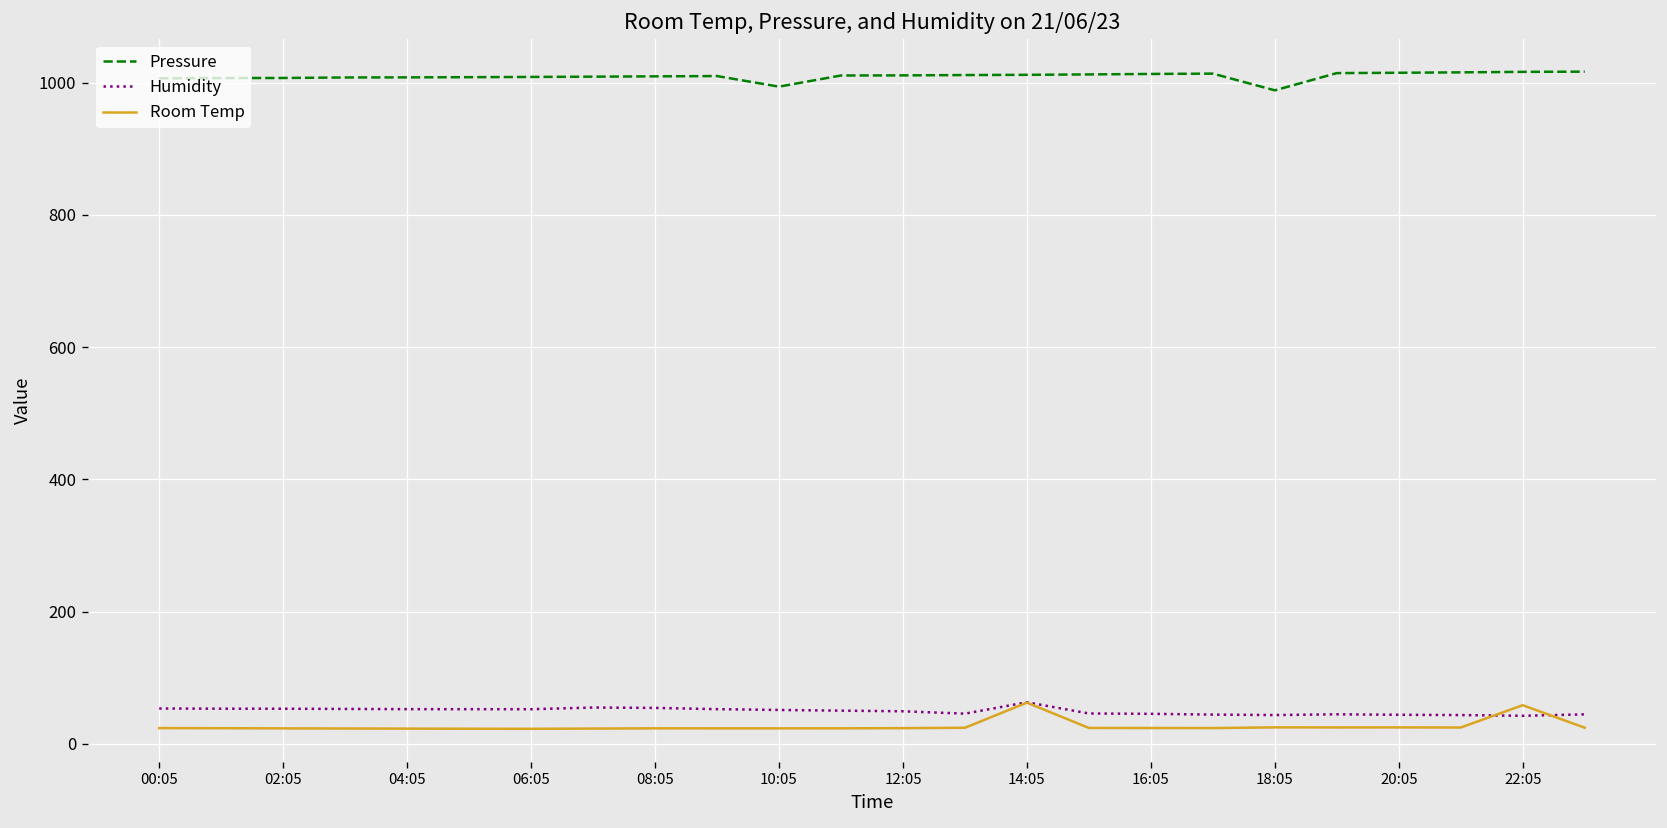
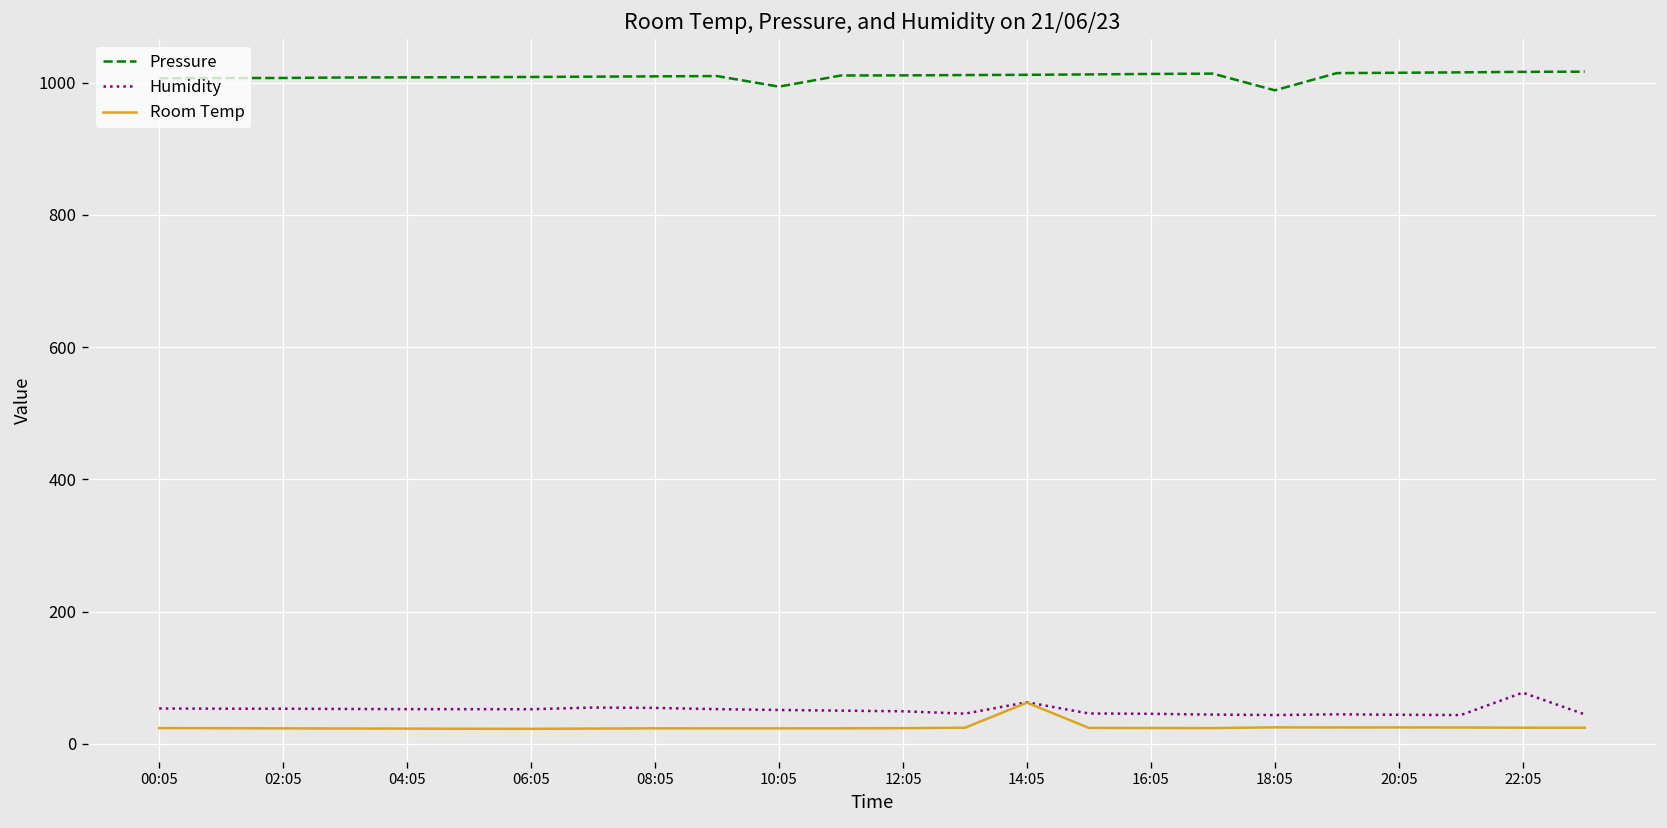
Humidity, 22:05: 40 -> 80
Room Temp, 22:05: 60 -> 20
